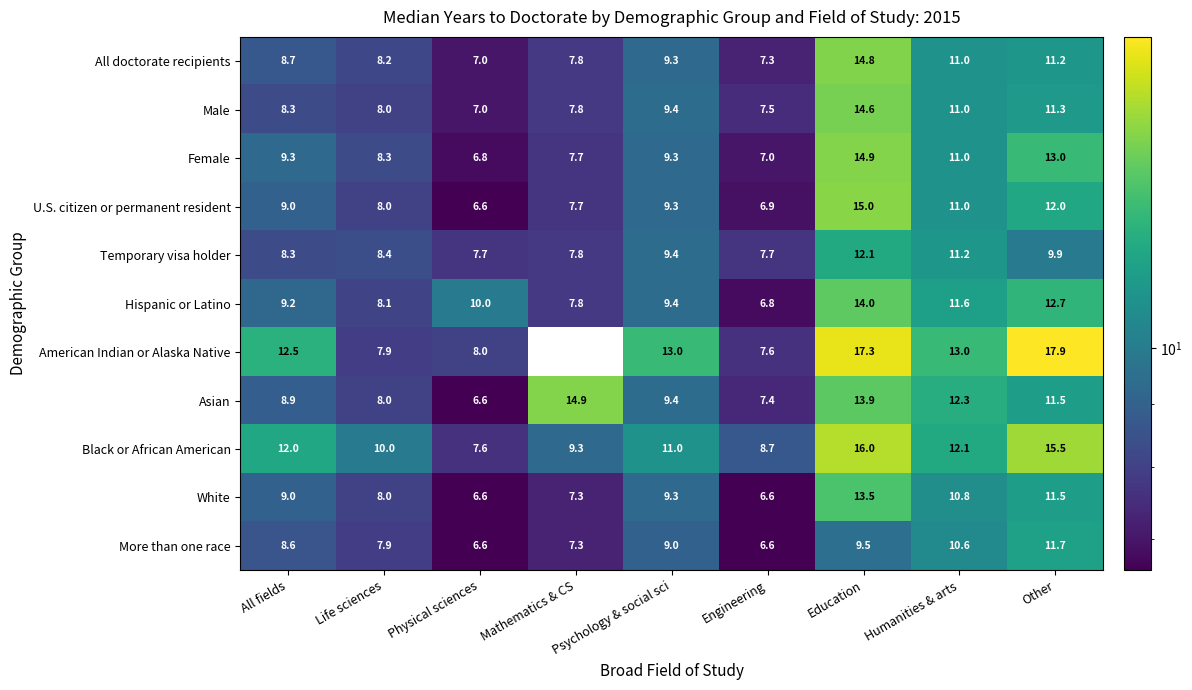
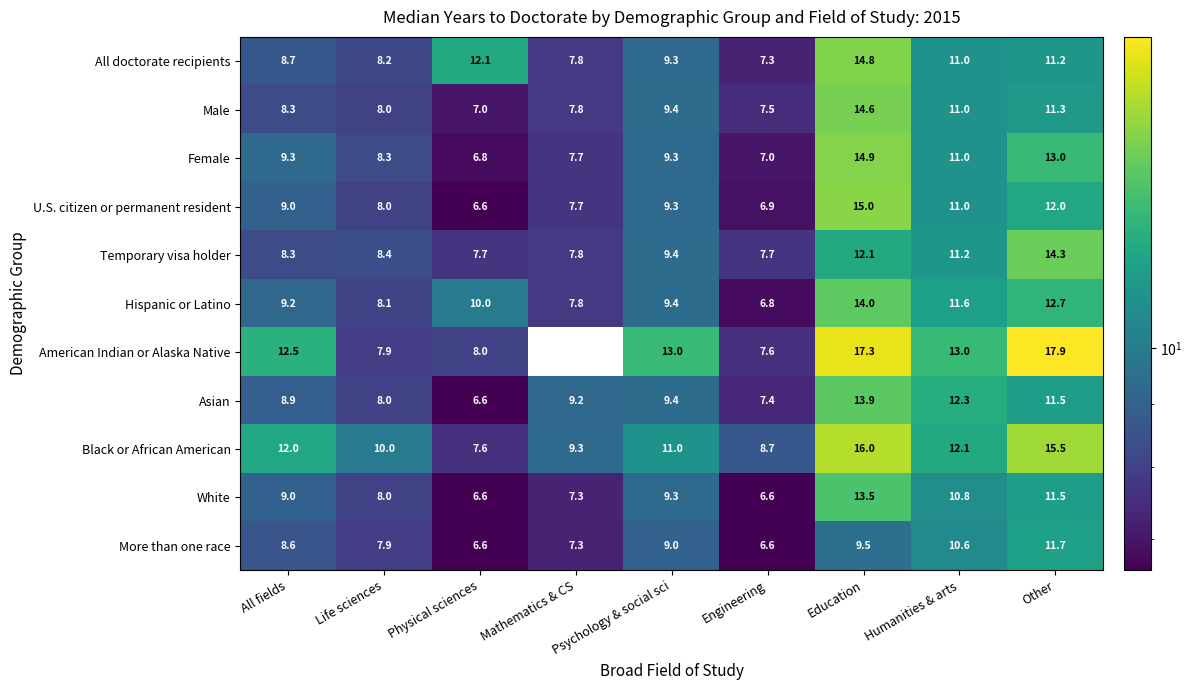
All doctorate recipients, Physical sciences: 7.0 -> 12.1
Temporary visa holder, Other: 9.9 -> 14.3
Asian, Mathematics & CS: 14.9 -> 9.2
